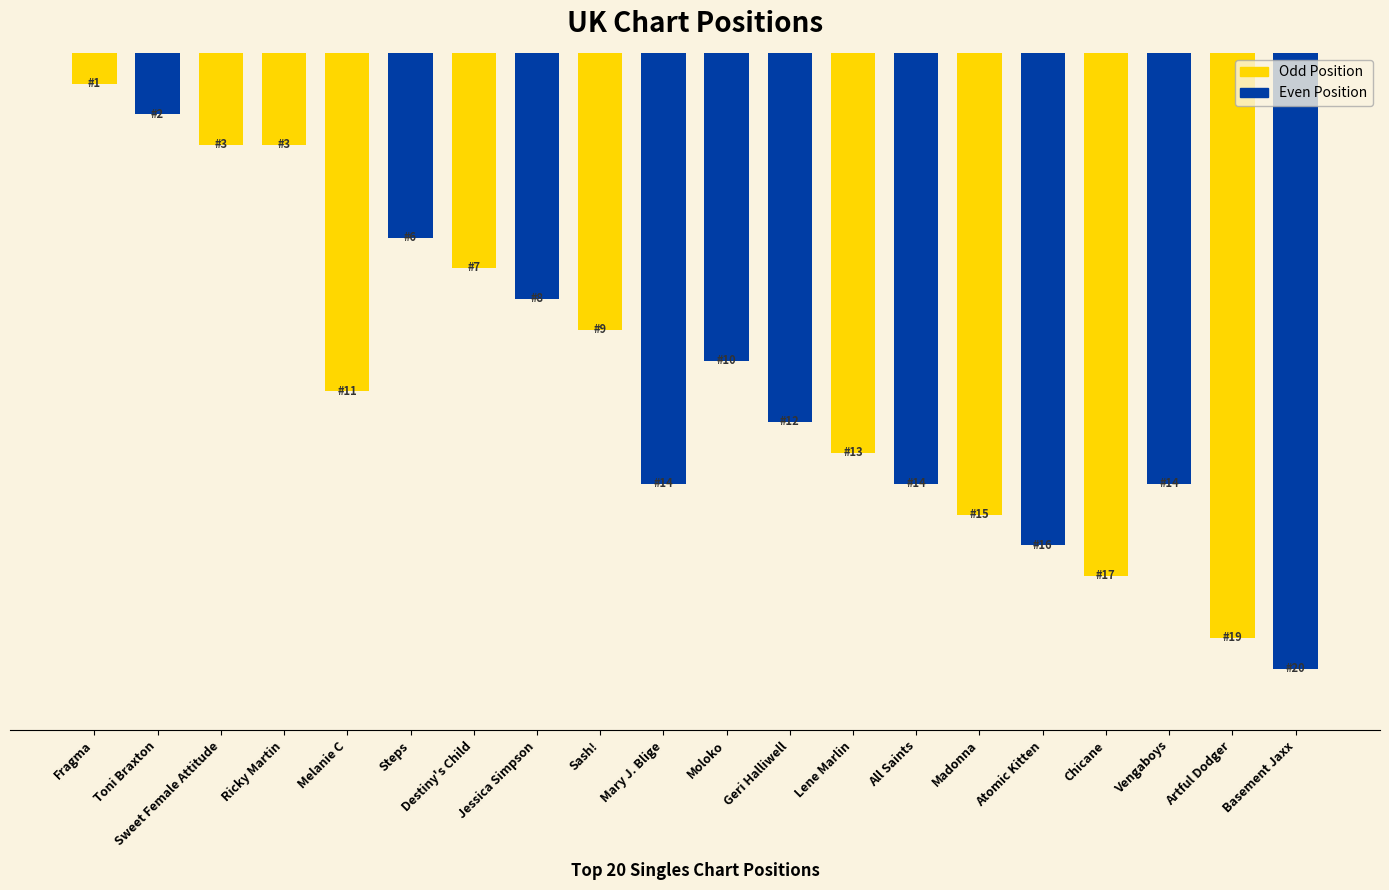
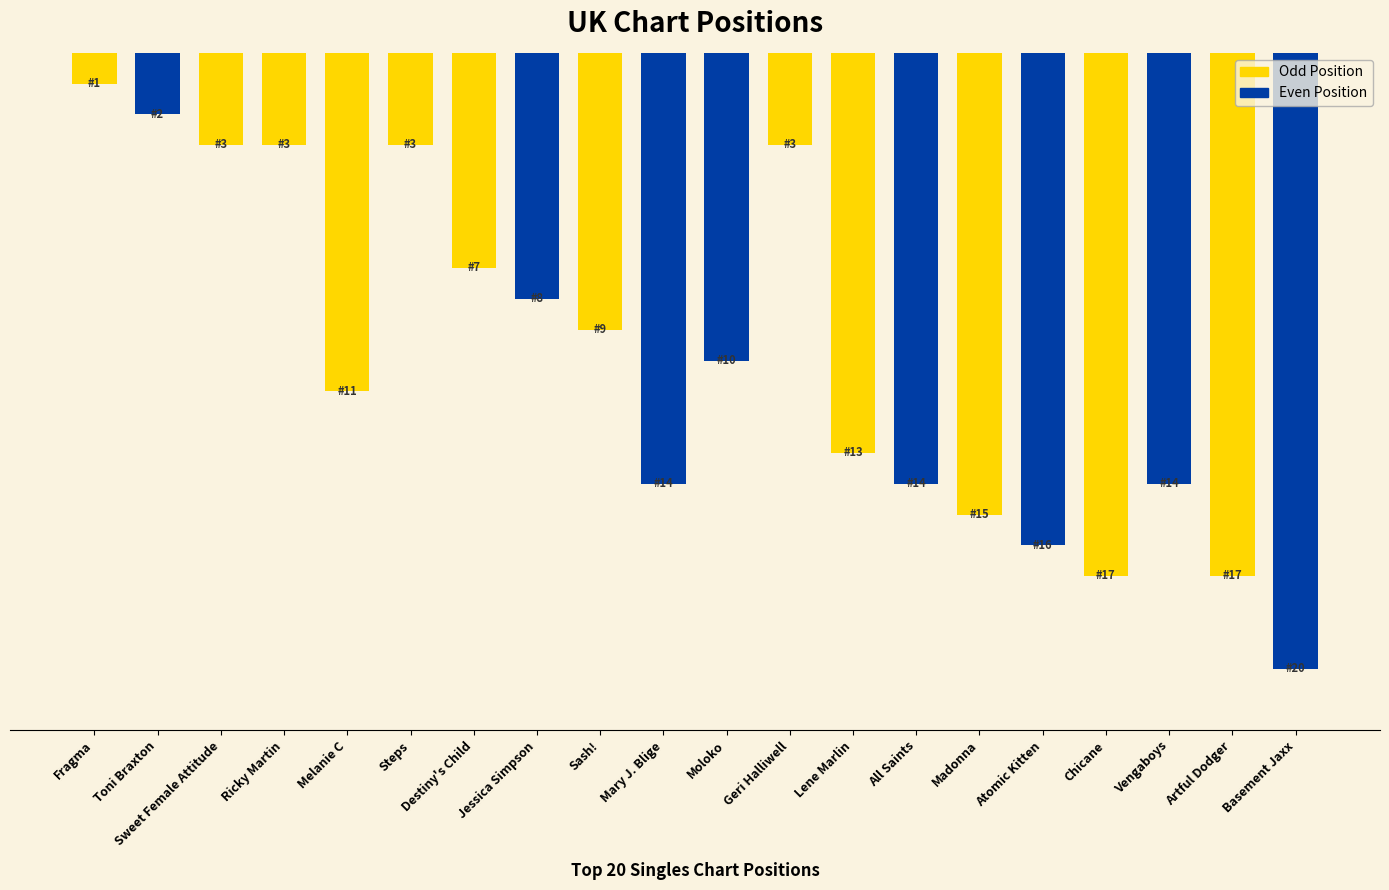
Steps: 6 -> 3
Geri Halliwell: 12 -> 3
Artful Dodger: 19 -> 17
